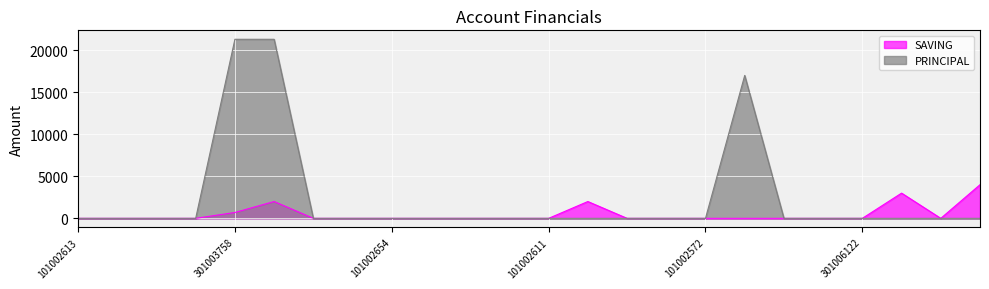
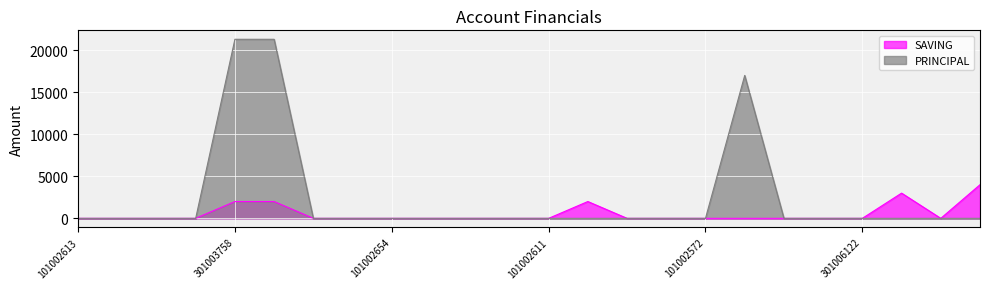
SAVING, 301003758: 1000 -> 2000
